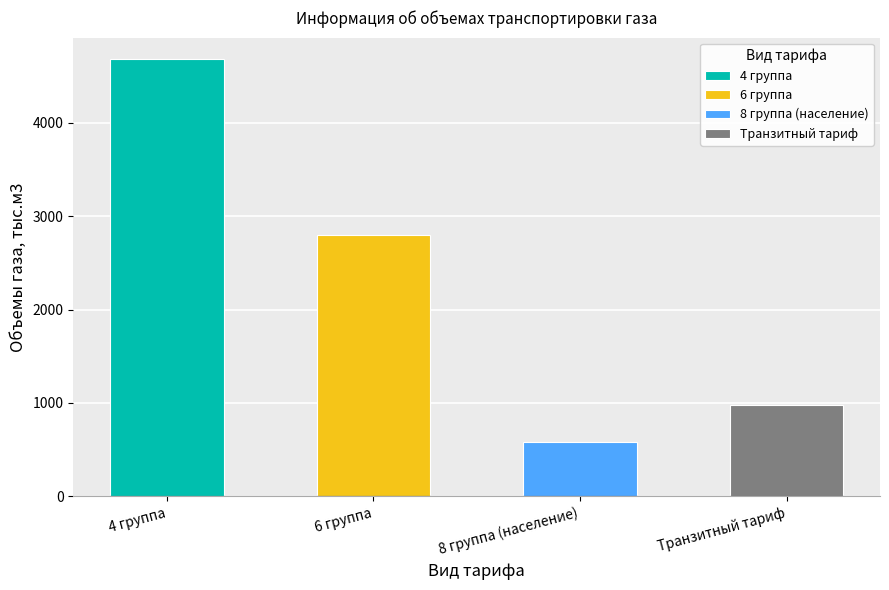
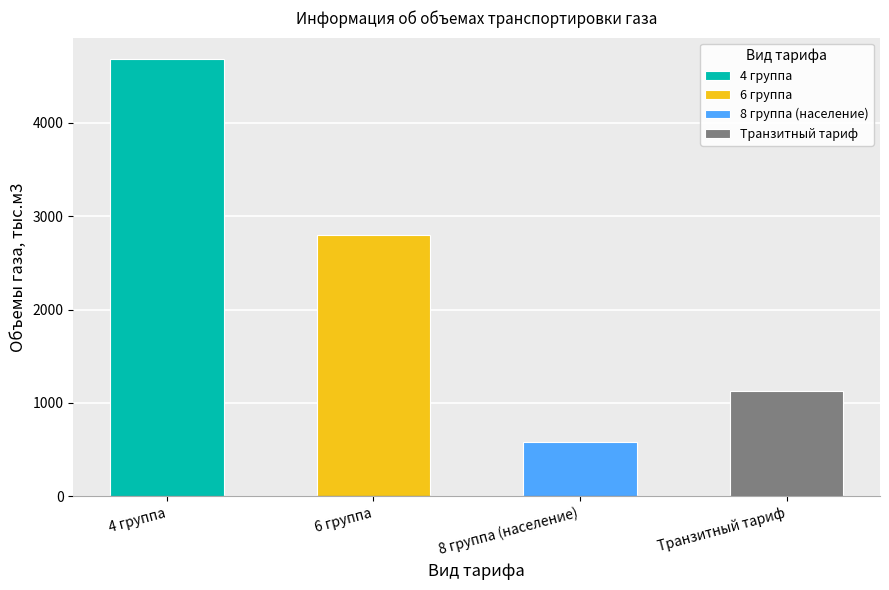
Транзитный тариф: 1000 -> 1100
